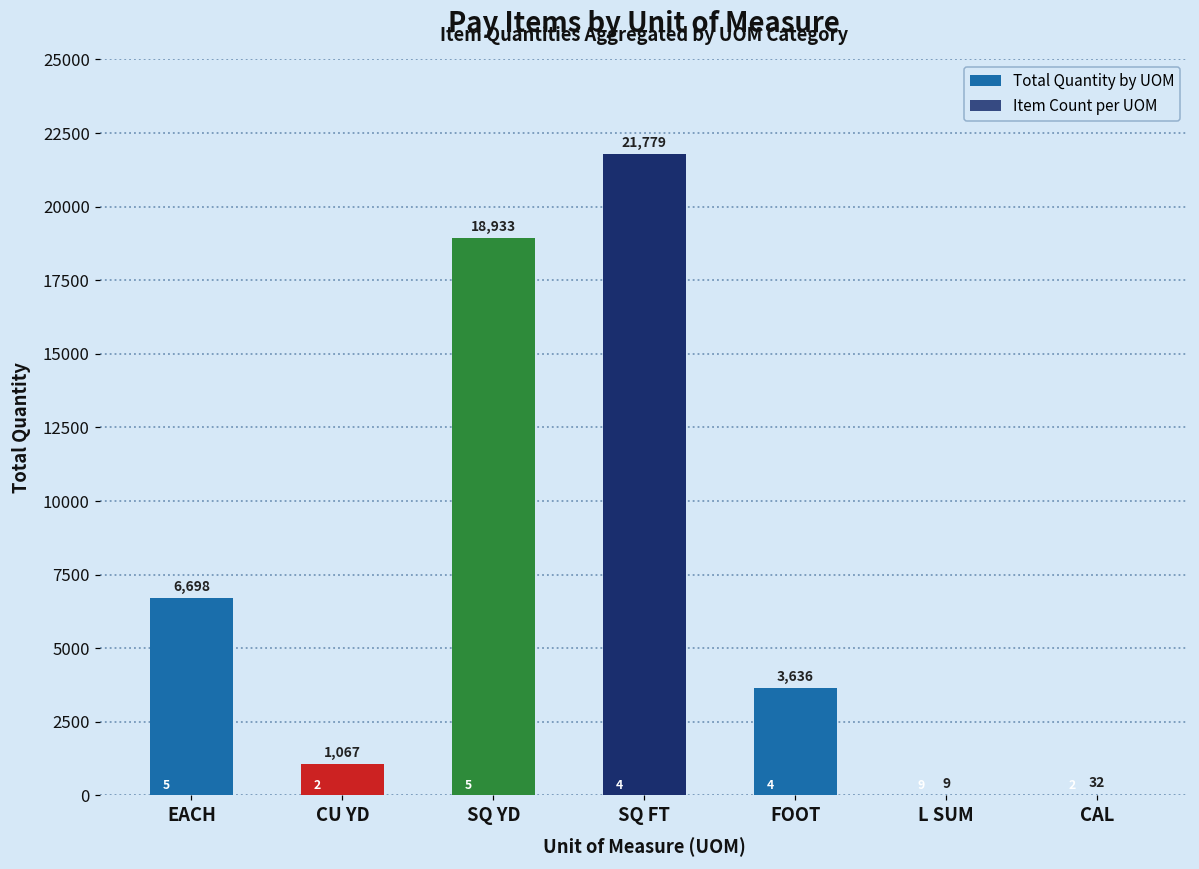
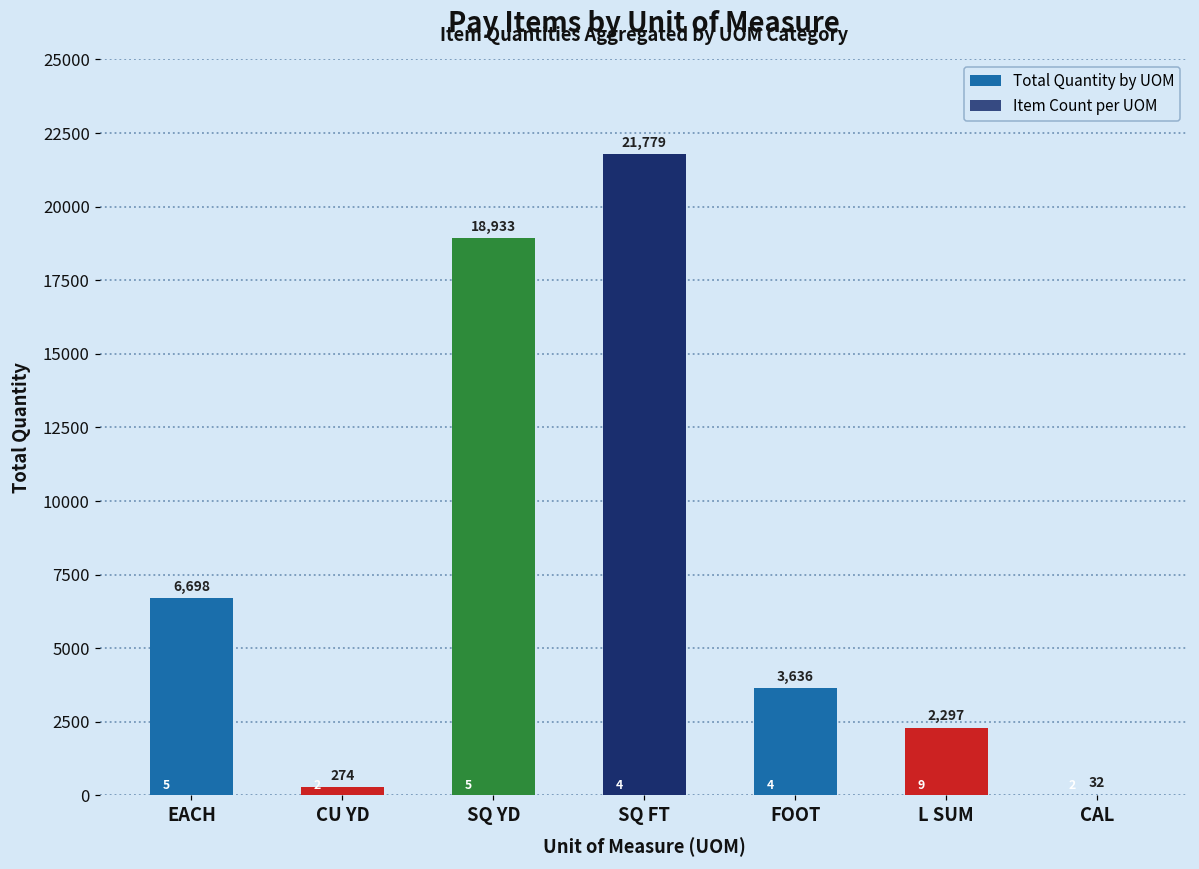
Total Quantity by UOM, CU YD: 1,067 -> 274
Total Quantity by UOM, L SUM: 9 -> 2,297
